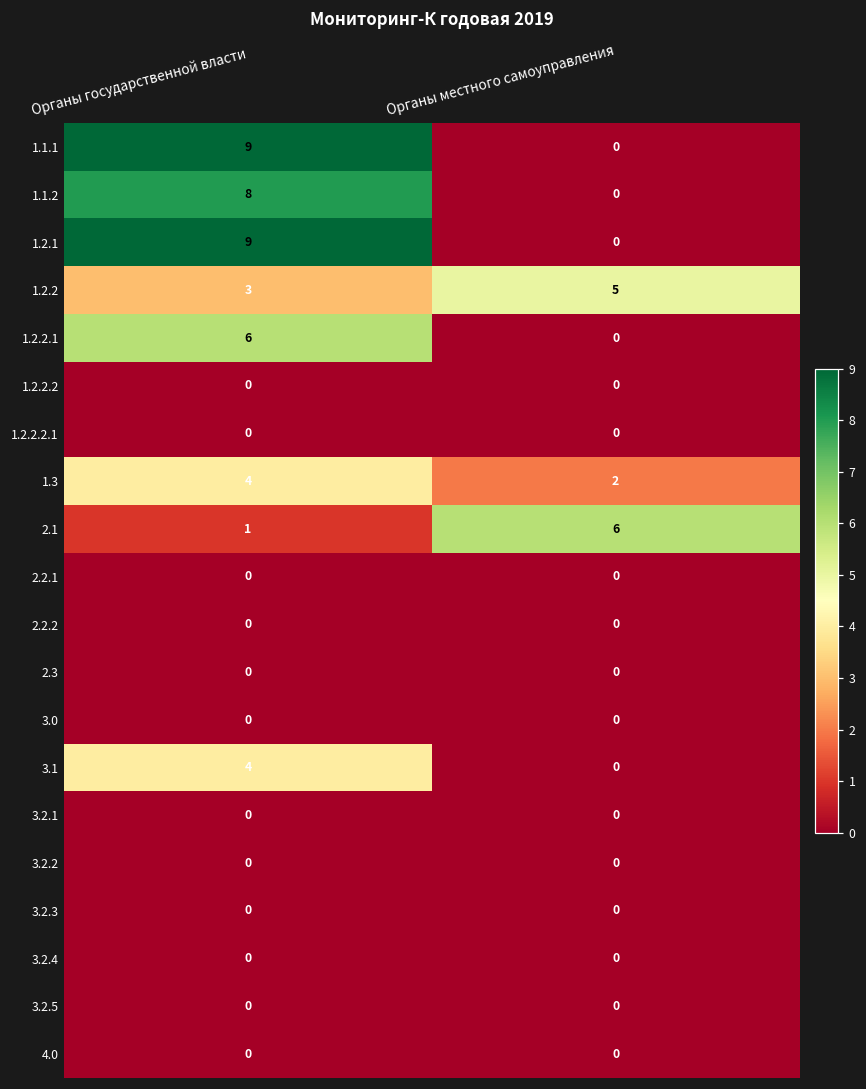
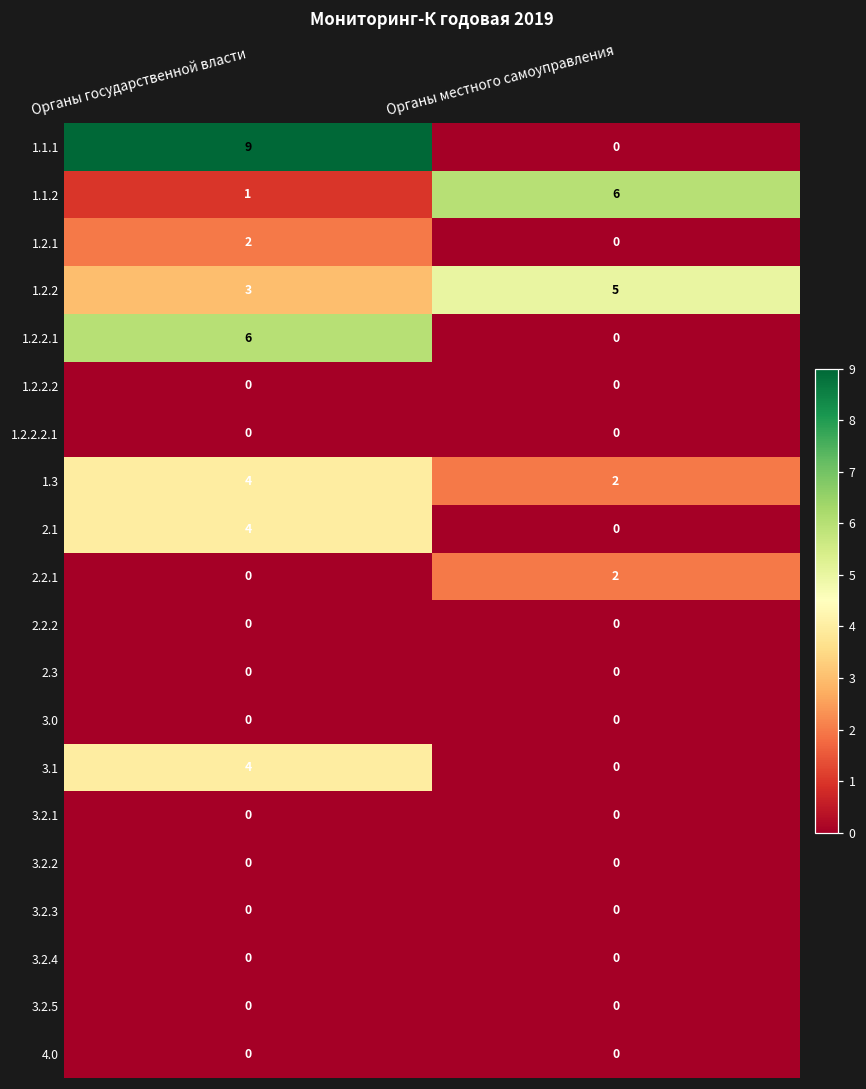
1.1.2, Органы государственной власти: 8 -> 1
1.1.2, Органы местного самоуправления: 0 -> 6
1.2.1, Органы государственной власти: 9 -> 2
2.1, Органы государственной власти: 1 -> 4
2.1, Органы местного самоуправления: 6 -> 0
2.2.1, Органы местного самоуправления: 0 -> 2
